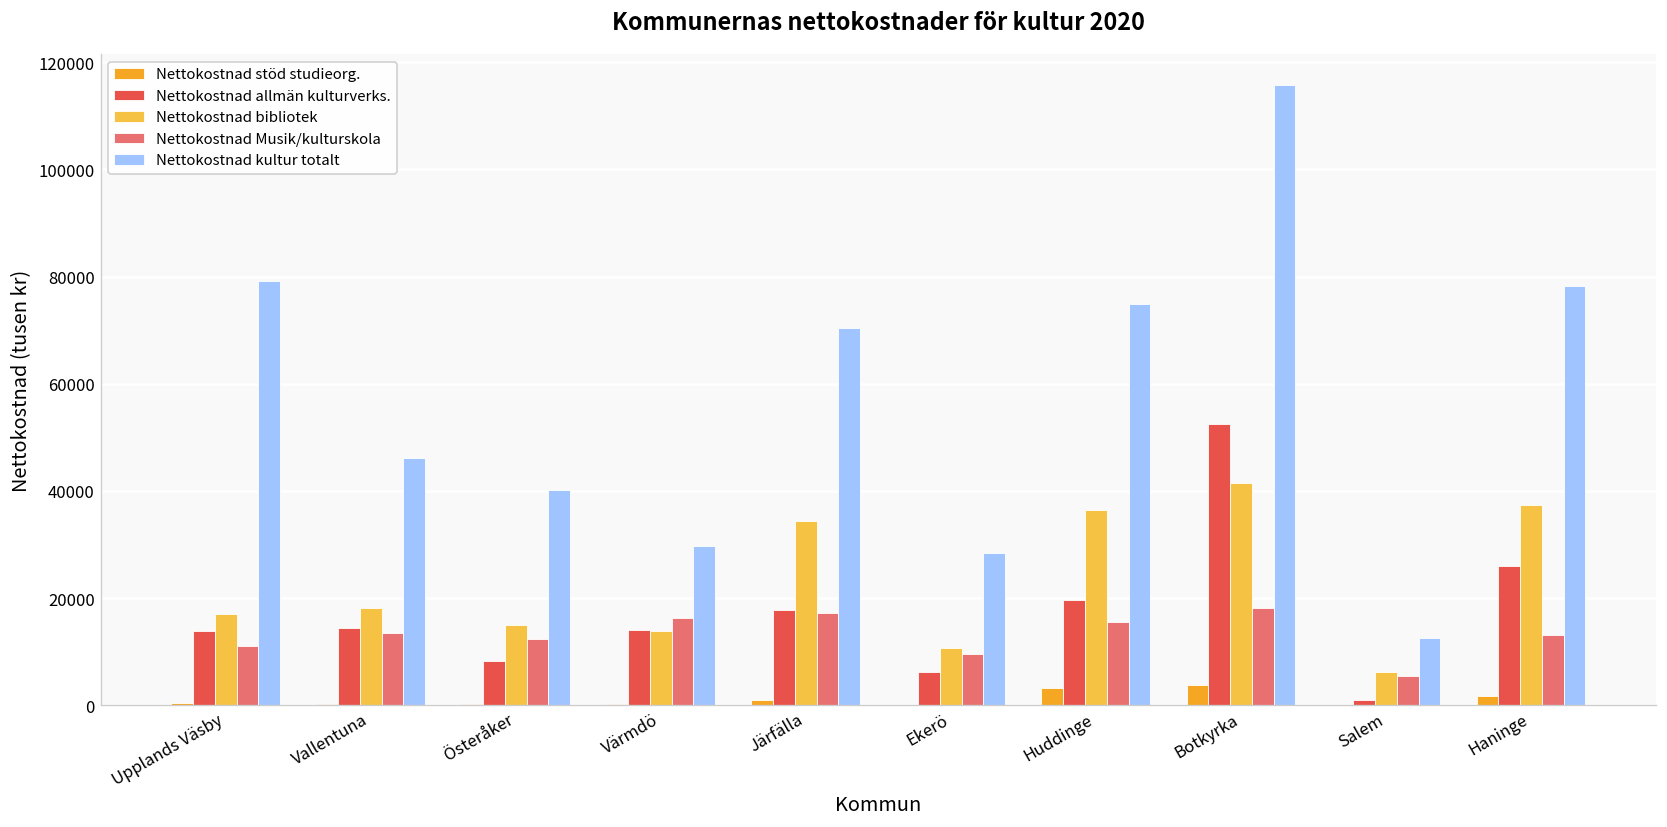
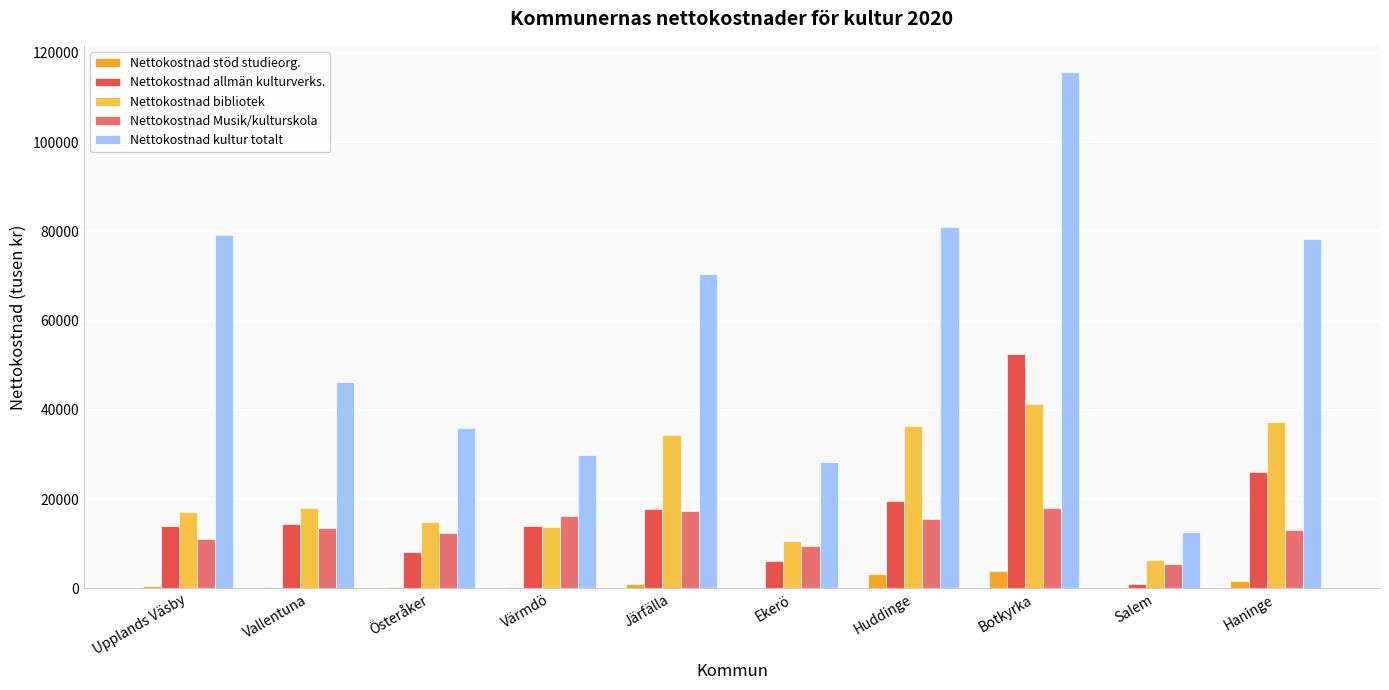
Nettokostnad kultur totalt, Österåker: 40000 -> 36000
Nettokostnad kultur totalt, Huddinge: 75000 -> 81000
